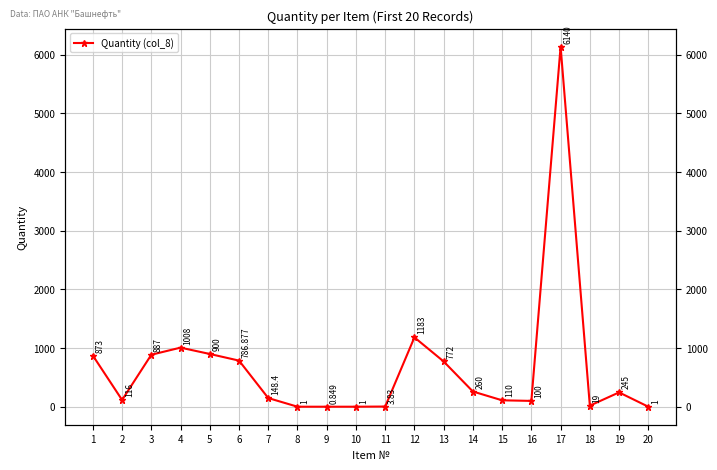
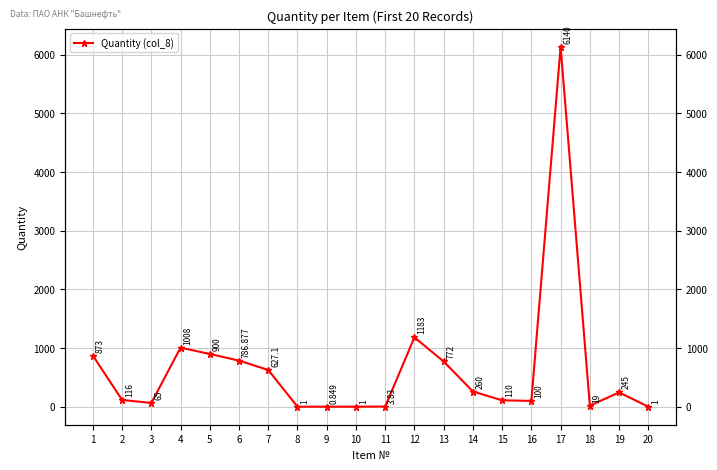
3: 887 -> 65
7: 148.4 -> 627.1
